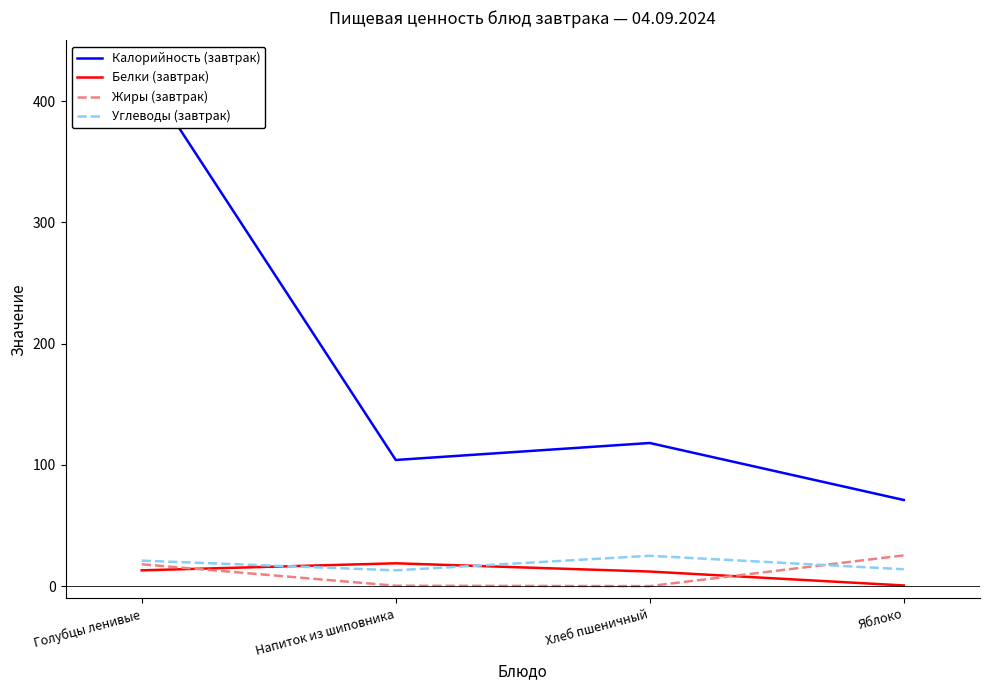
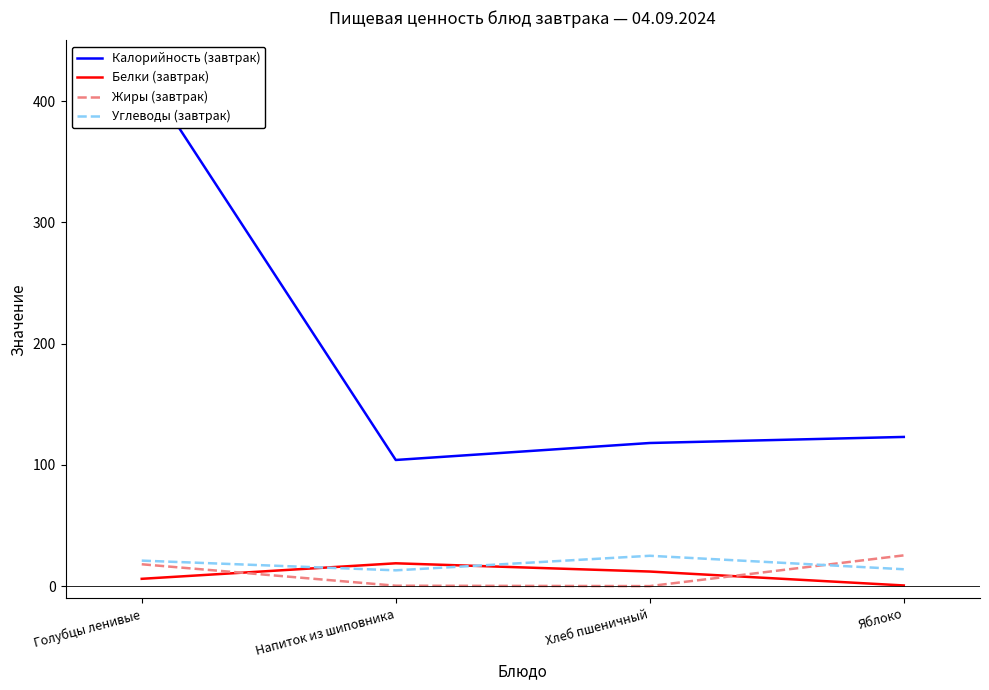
Белки (завтрак), Голубцы ленивые: 13 -> 6
Калорийность (завтрак), Яблоко: 71 -> 123
